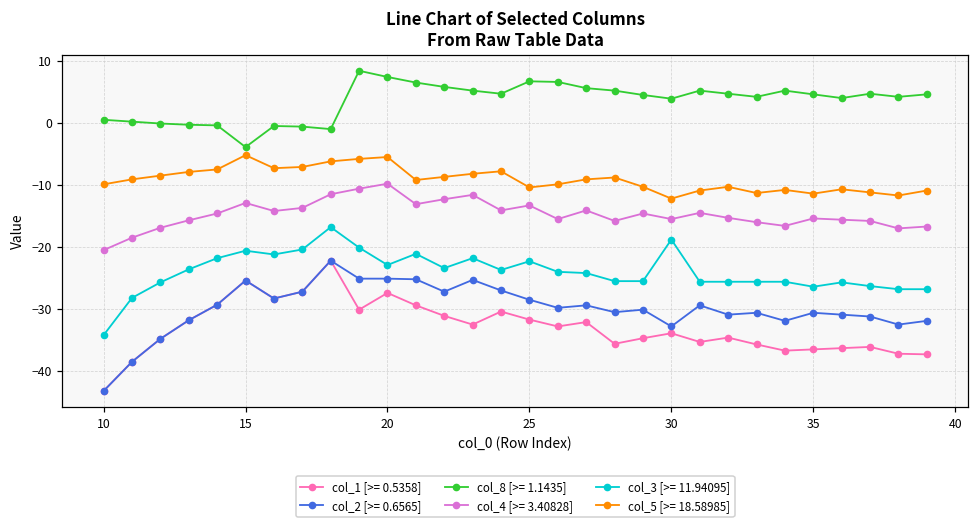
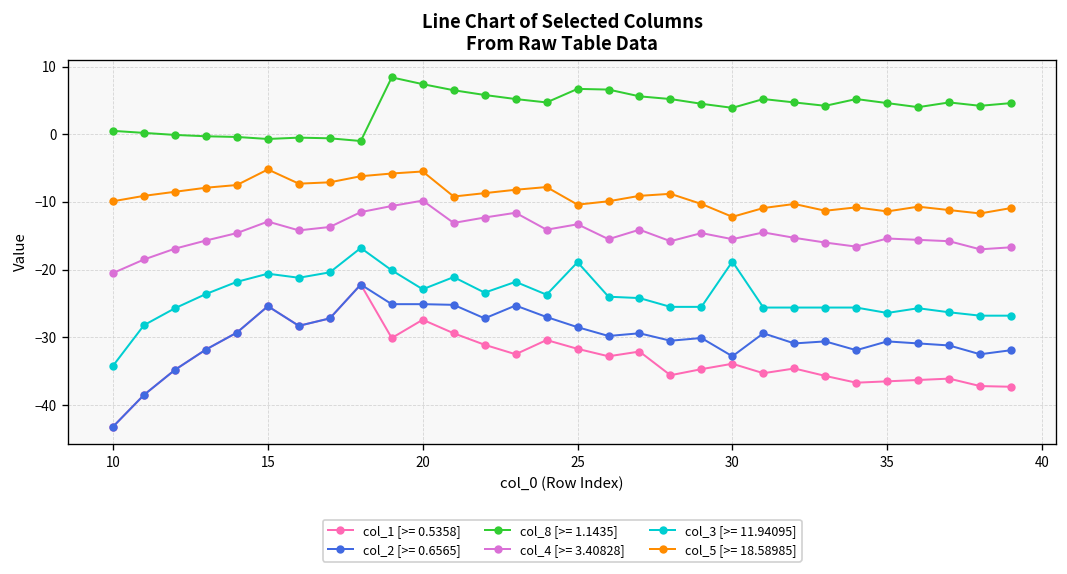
col_8 [>= 1.1435], 15: -4 -> -1
col_3 [>= 11.94095], 25: -22 -> -19
